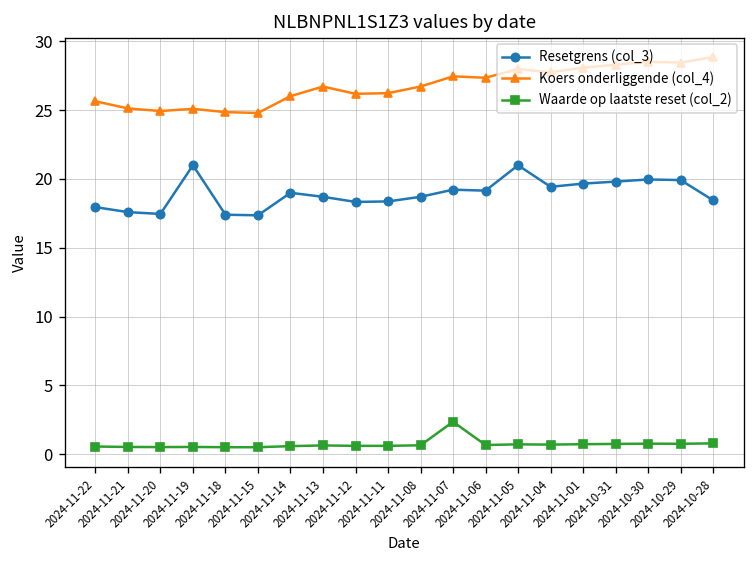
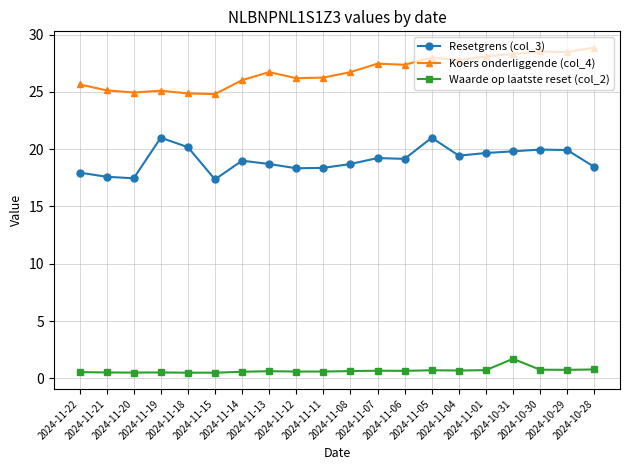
Resetgrens (col_3), 2024-11-18: 17.4 -> 20.2
Waarde op laatste reset (col_2), 2024-11-07: 2.4 -> 0.7
Waarde op laatste reset (col_2), 2024-10-31: 0.7 -> 1.7
